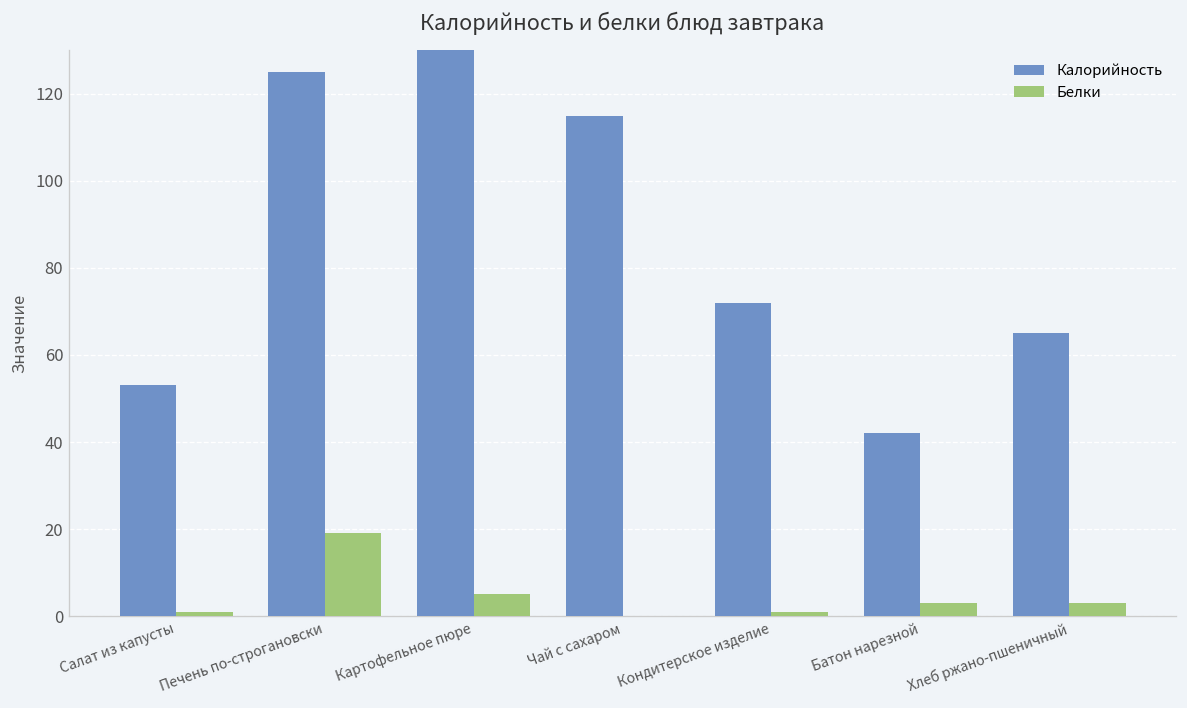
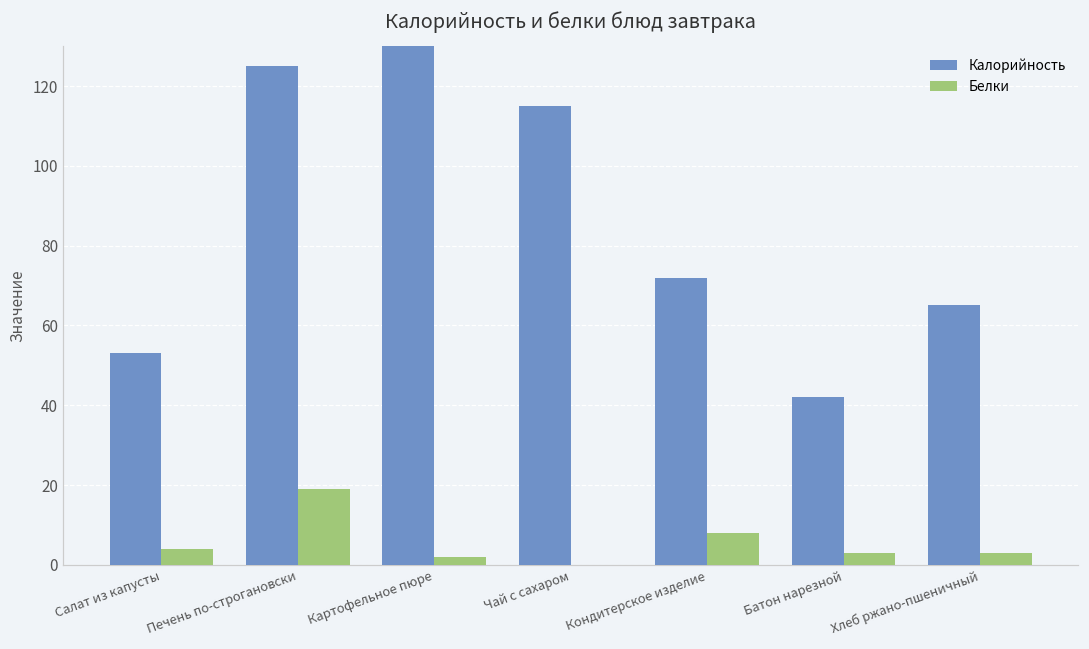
Белки, Салат из капусты: 1 -> 4
Белки, Картофельное пюре: 5 -> 2
Белки, Кондитерское изделие: 1 -> 8
